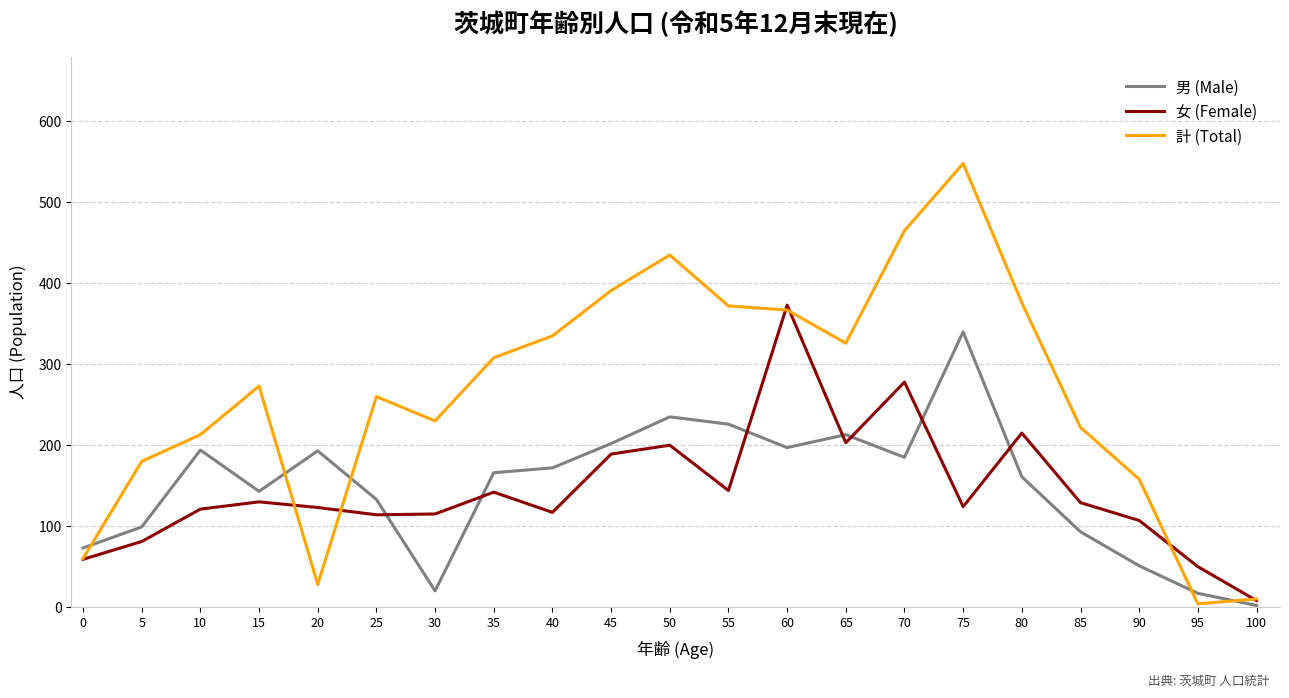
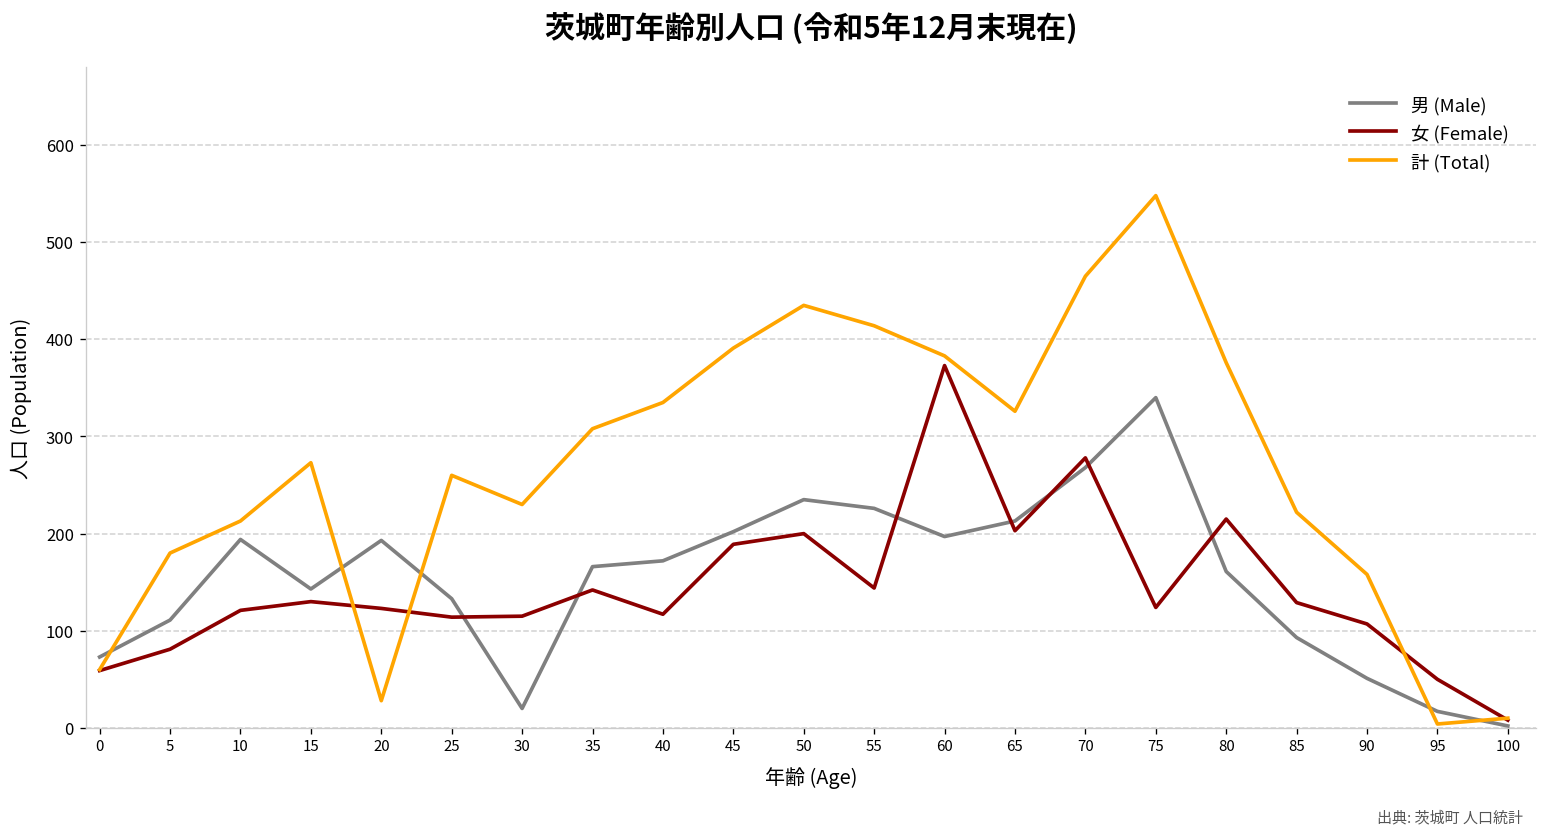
男 (Male), 5: 100 -> 110
計 (Total), 55: 370 -> 410
計 (Total), 60: 370 -> 380
男 (Male), 70: 190 -> 270
